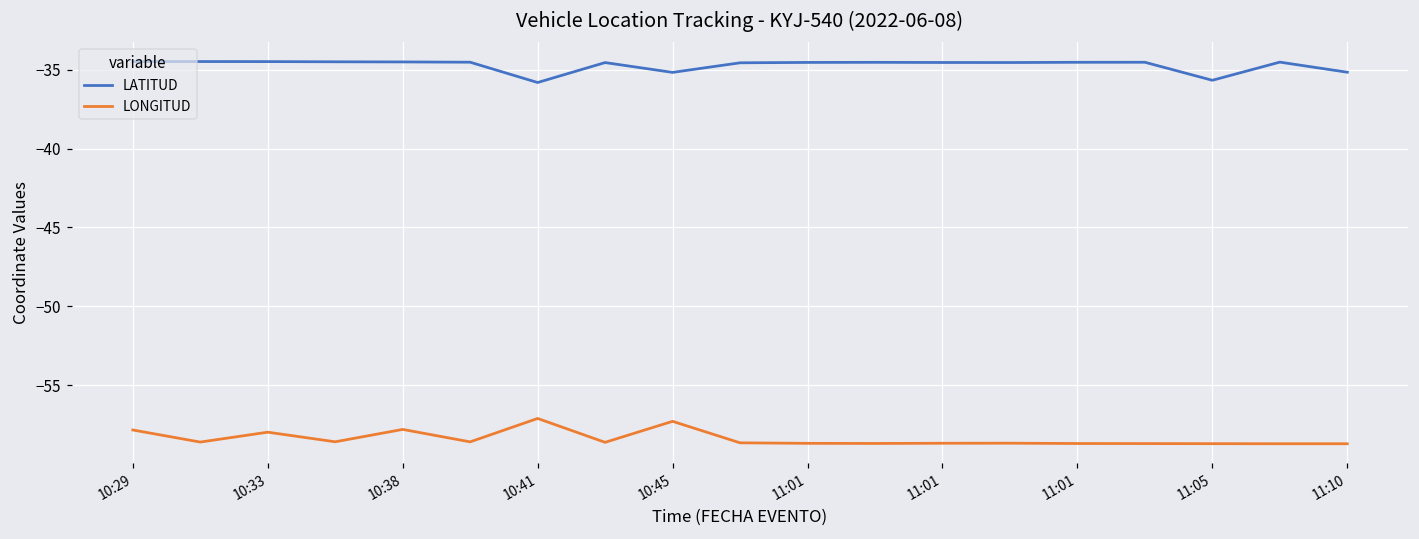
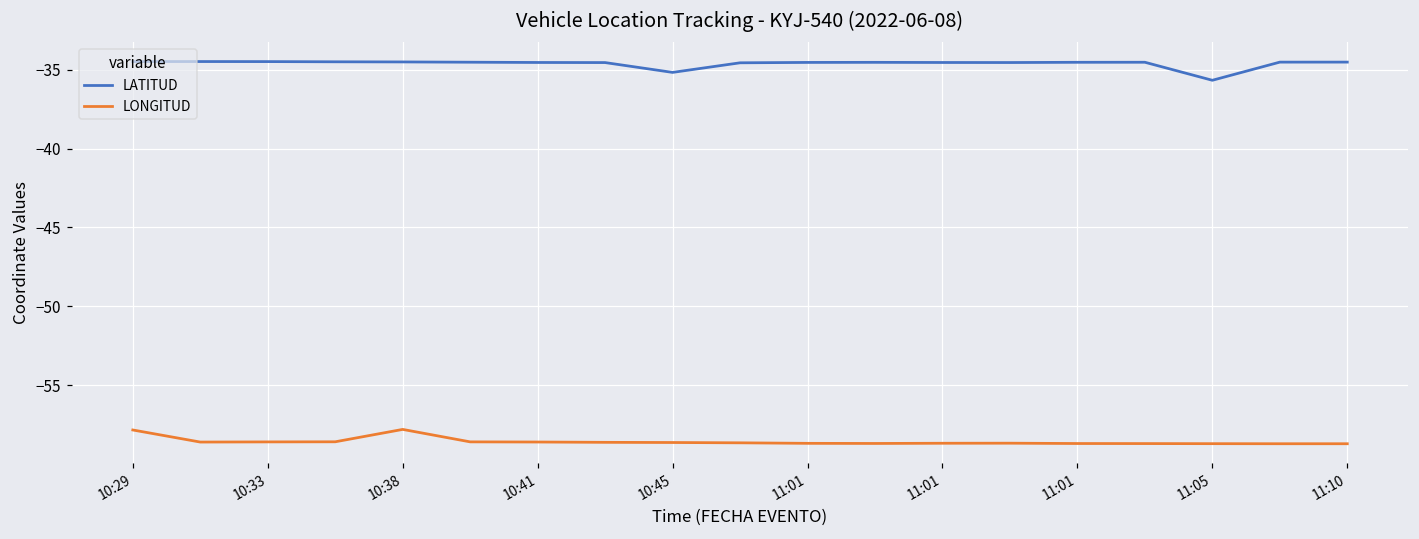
LONGITUD, 10:33: -58.0 -> -58.6
LATITUD, 10:41: -35.8 -> -34.5
LONGITUD, 10:41: -57.1 -> -58.6
LONGITUD, 10:45: -57.3 -> -58.6
LATITUD, 11:10: -35.2 -> -34.5
